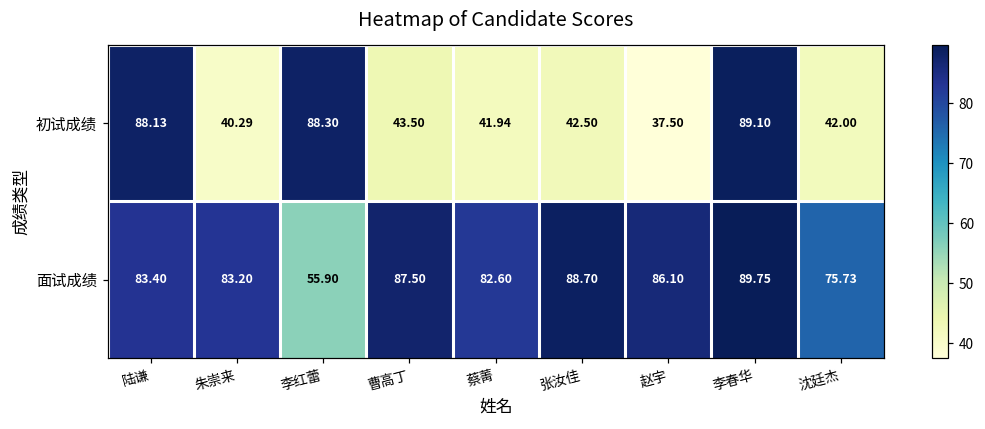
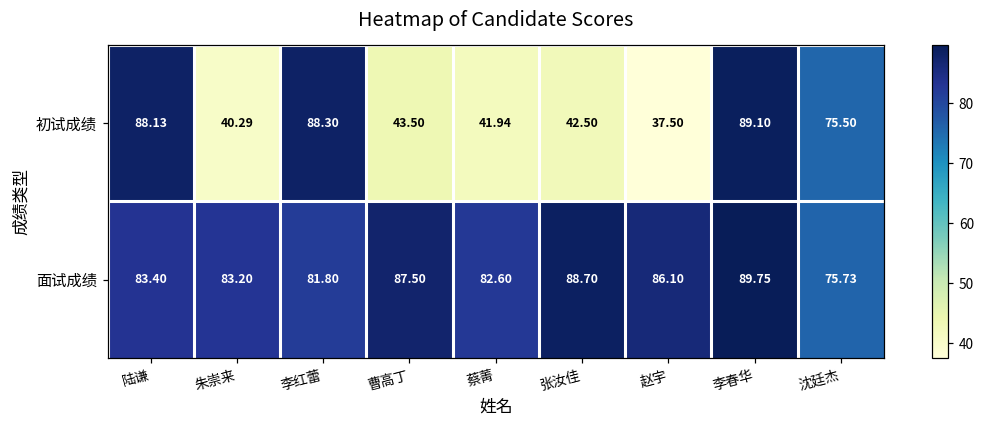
初试成绩, 沈廷杰: 42.00 -> 75.50
面试成绩, 李红蕾: 55.90 -> 81.80
